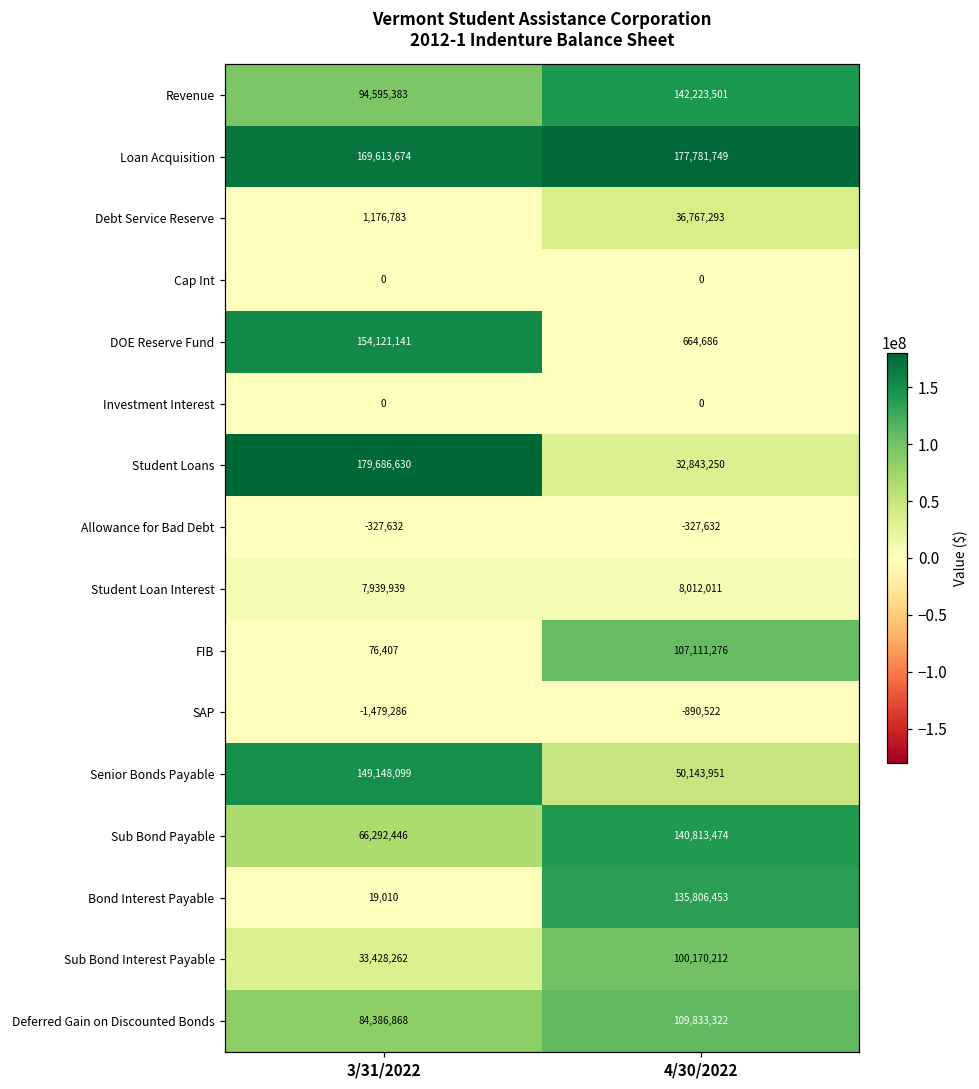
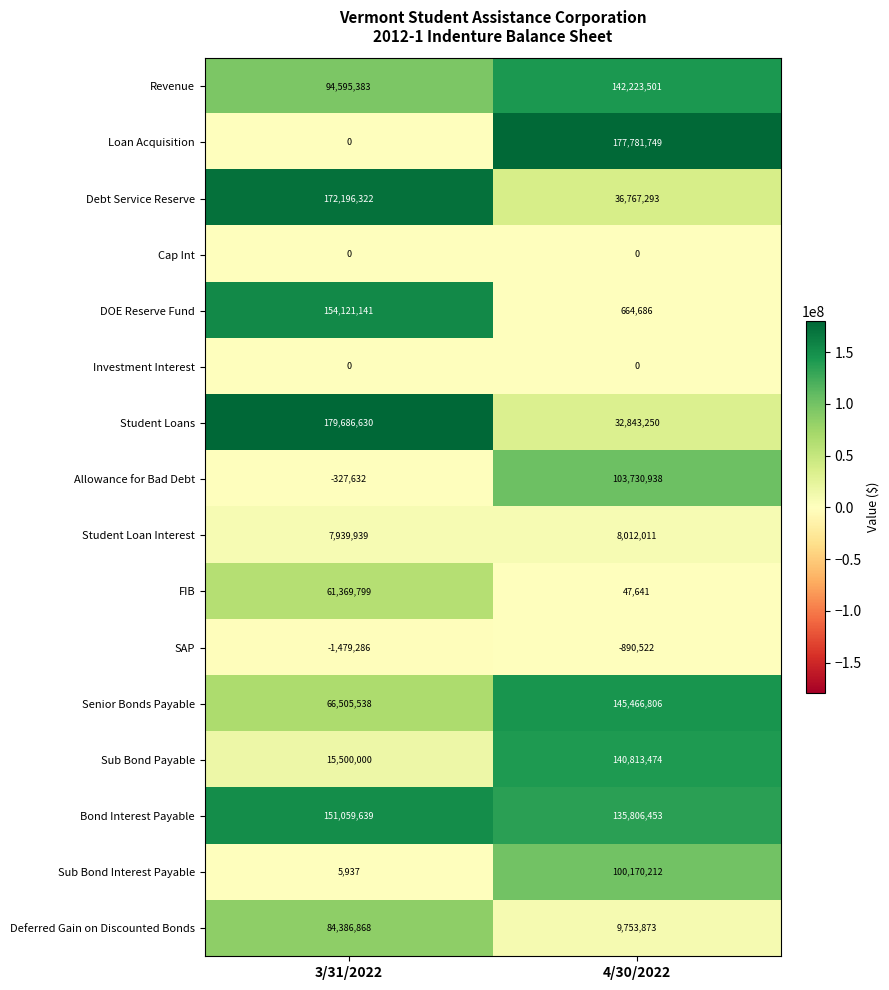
Loan Acquisition, 3/31/2022: 169,613,674 -> 0
Debt Service Reserve, 3/31/2022: 1,176,783 -> 172,196,322
Allowance for Bad Debt, 4/30/2022: -327,632 -> 103,730,938
FIB, 3/31/2022: 76,407 -> 61,369,799
FIB, 4/30/2022: 107,111,276 -> 47,641
Senior Bonds Payable, 3/31/2022: 149,148,099 -> 66,505,538
Senior Bonds Payable, 4/30/2022: 50,143,951 -> 145,466,806
Sub Bond Payable, 3/31/2022: 66,292,446 -> 15,500,000
Bond Interest Payable, 3/31/2022: 19,010 -> 151,059,639
Sub Bond Interest Payable, 3/31/2022: 33,428,262 -> 5,937
Deferred Gain on Discounted Bonds, 4/30/2022: 109,833,322 -> 9,753,873
